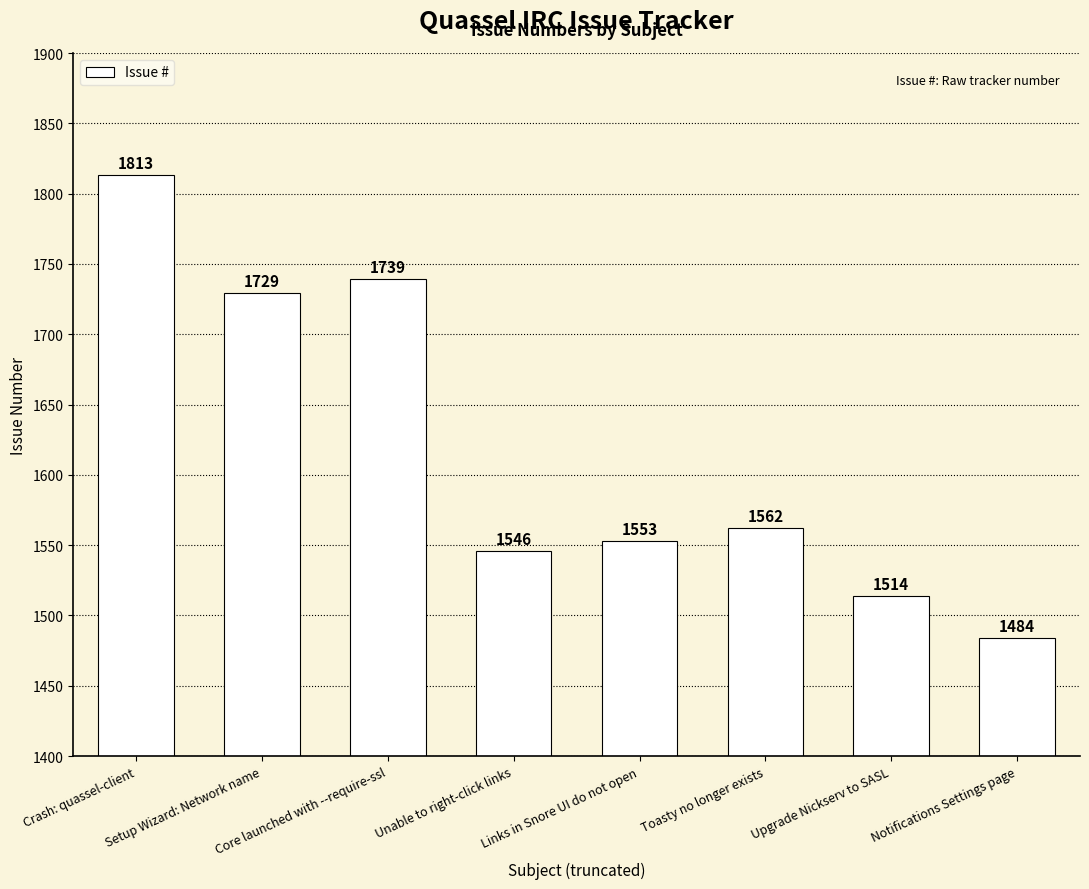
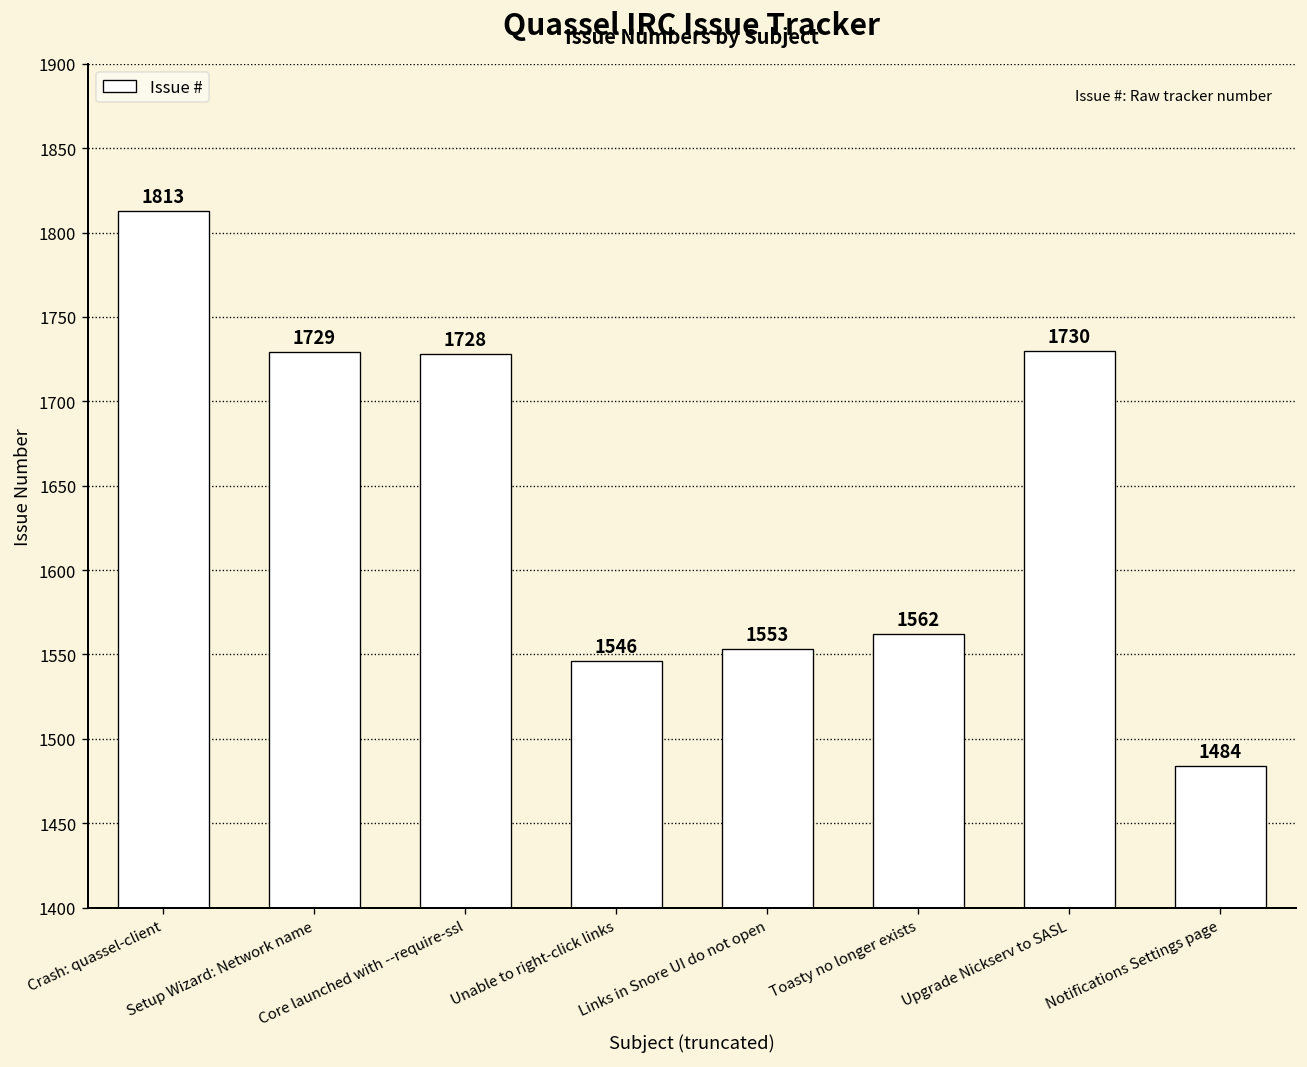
Core launched with --require-ssl: 1739 -> 1728
Upgrade Nickserv to SASL: 1514 -> 1730
